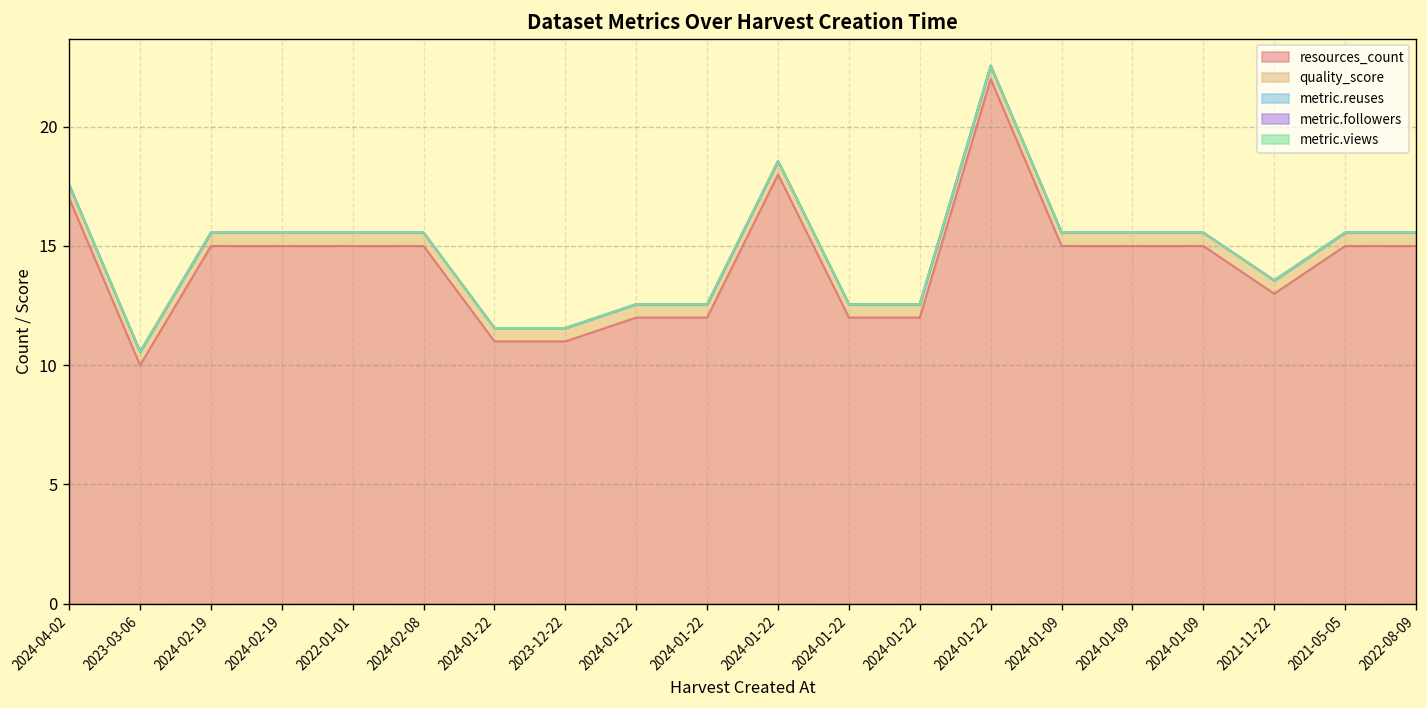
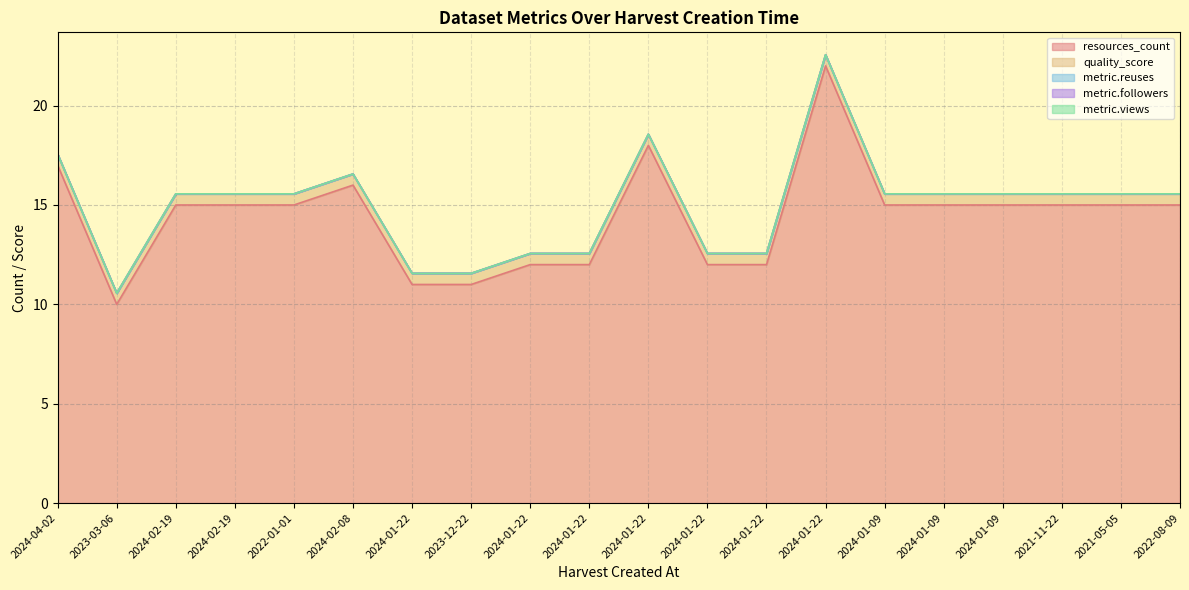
resources_count, 2024-02-08: 15 -> 16
resources_count, 2021-11-22: 13 -> 15
